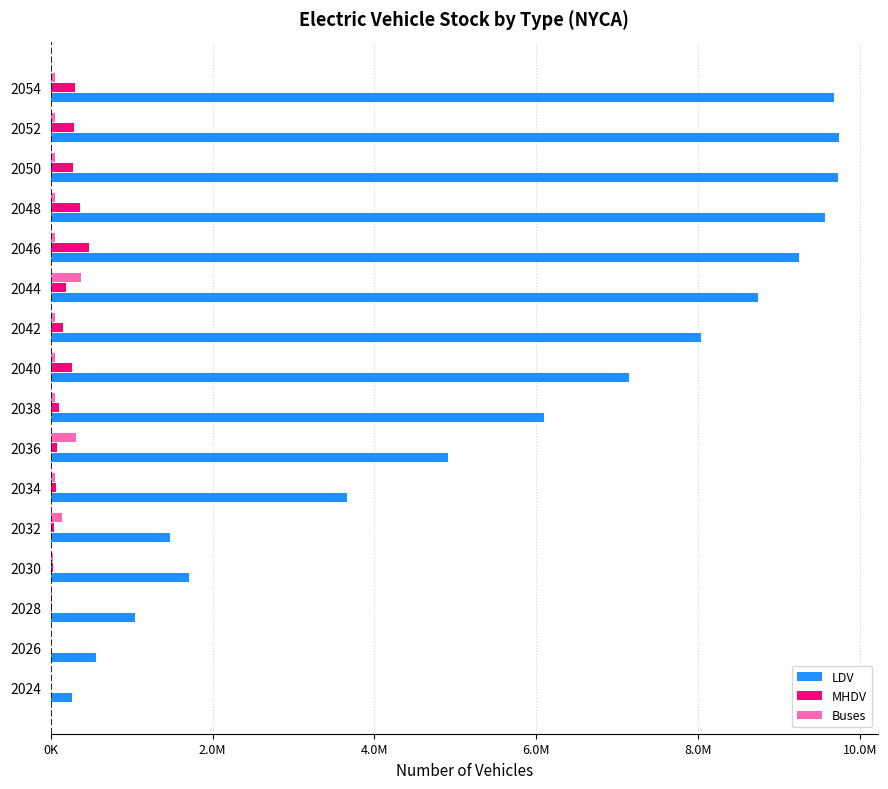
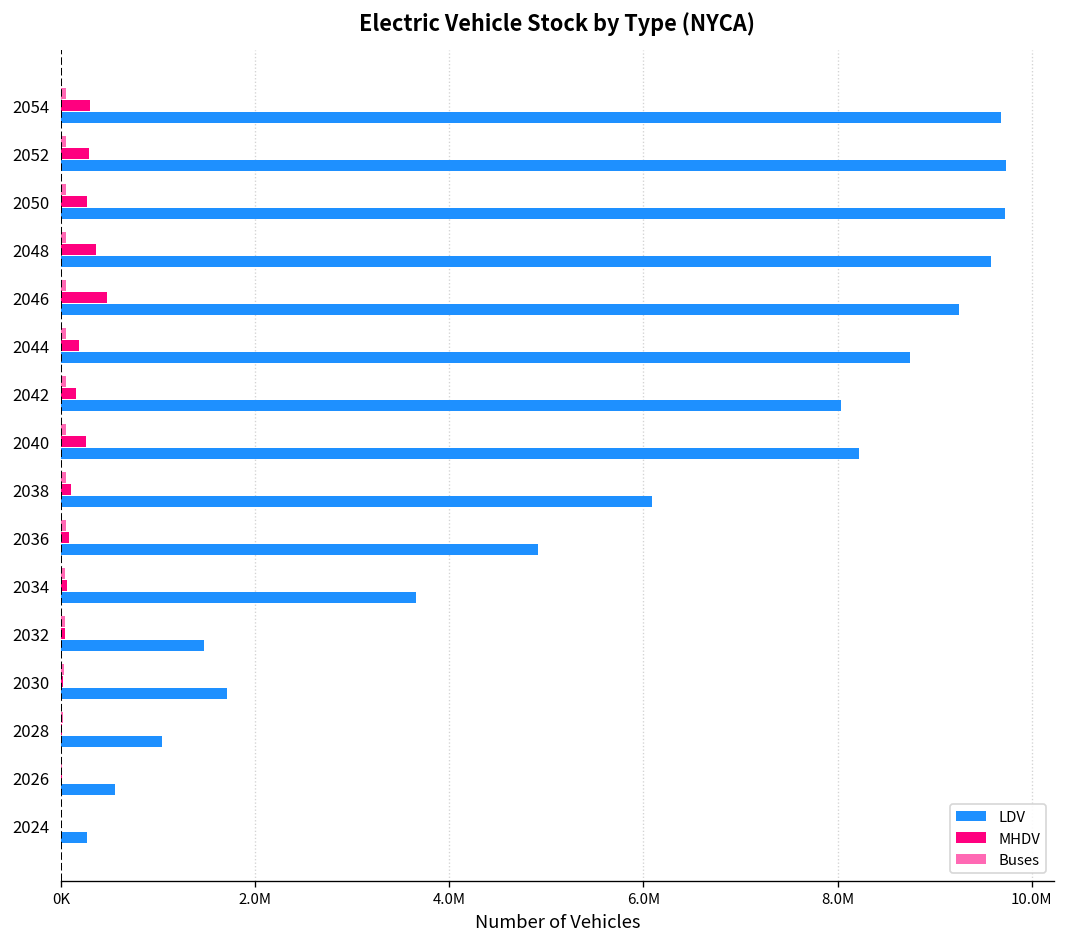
Buses, 2044: 400000 -> 100000
LDV, 2040: 7100000 -> 8200000
Buses, 2036: 300000 -> 100000
Buses, 2032: 100000 -> 0
